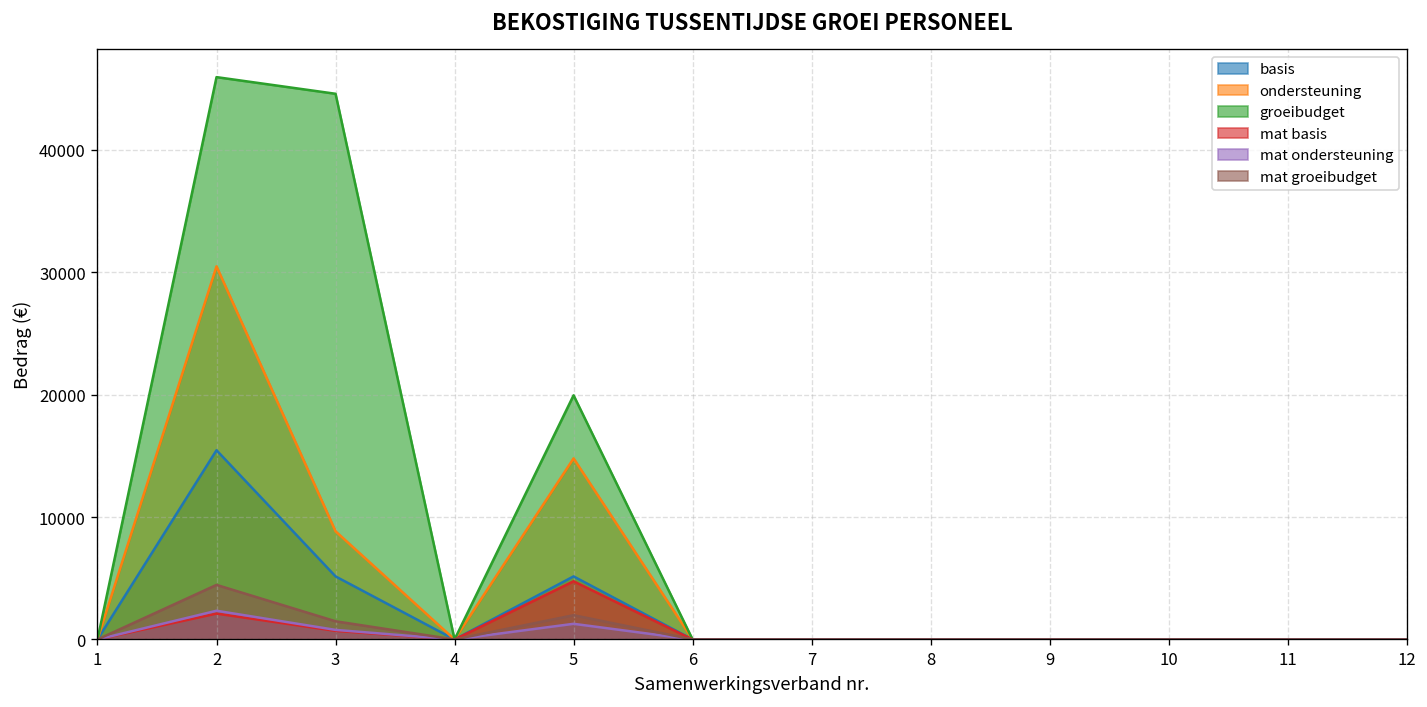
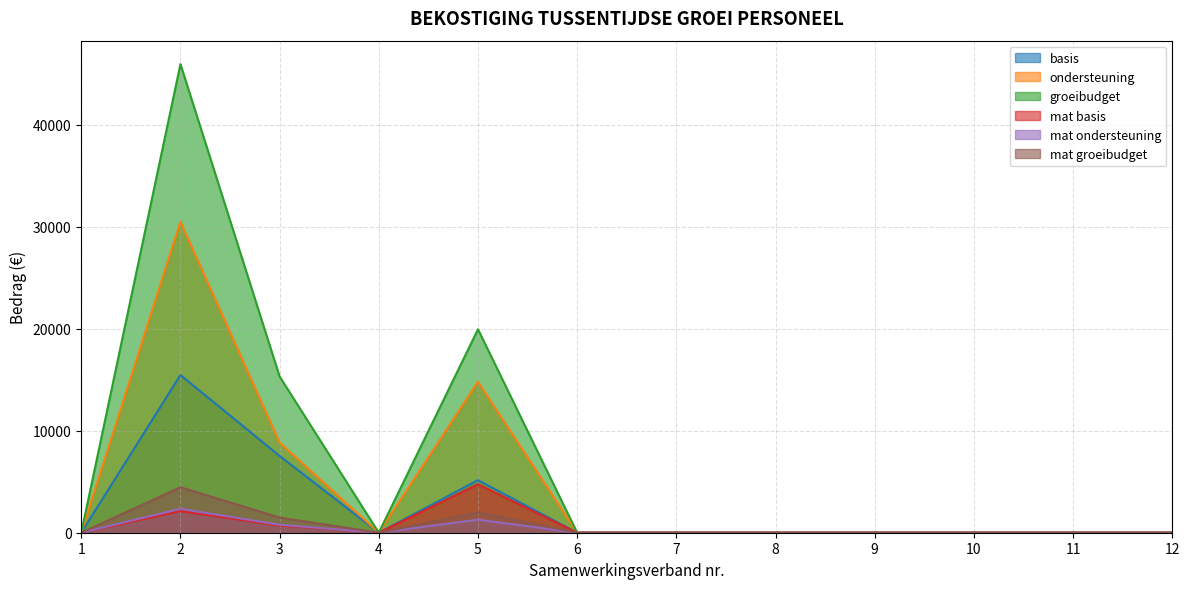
basis, 3: 5200 -> 7500
groeibudget, 3: 44600 -> 15300
